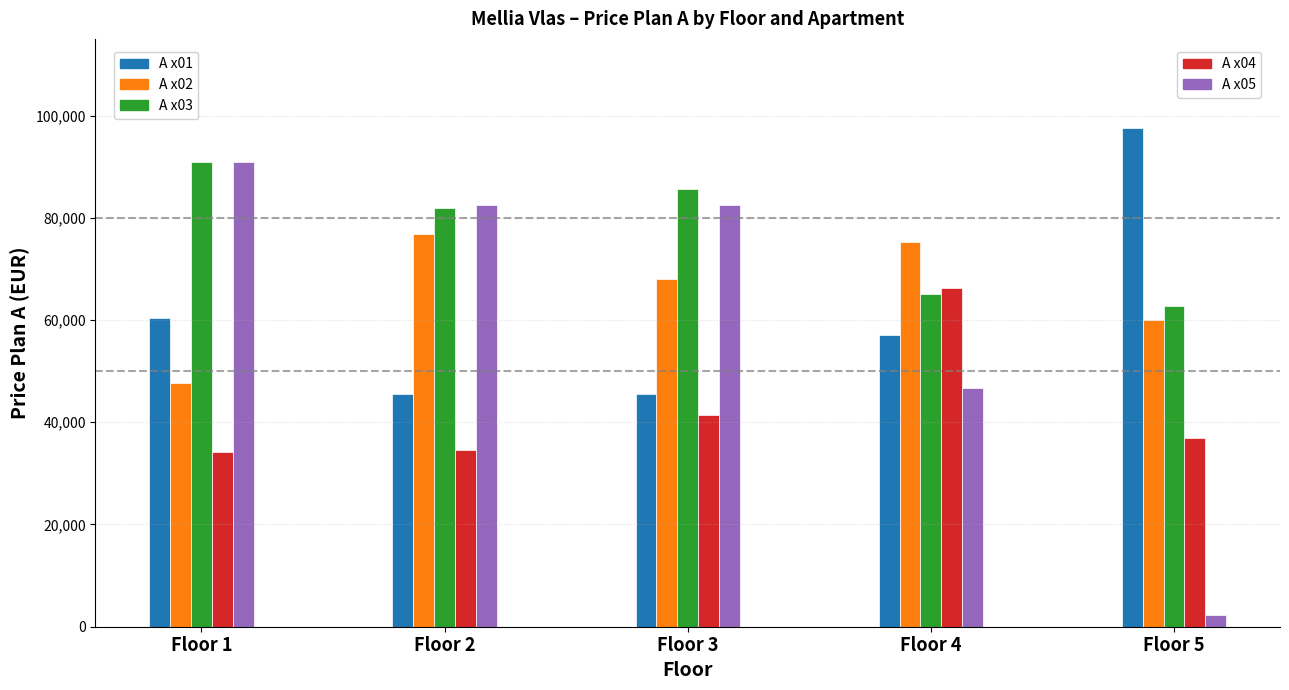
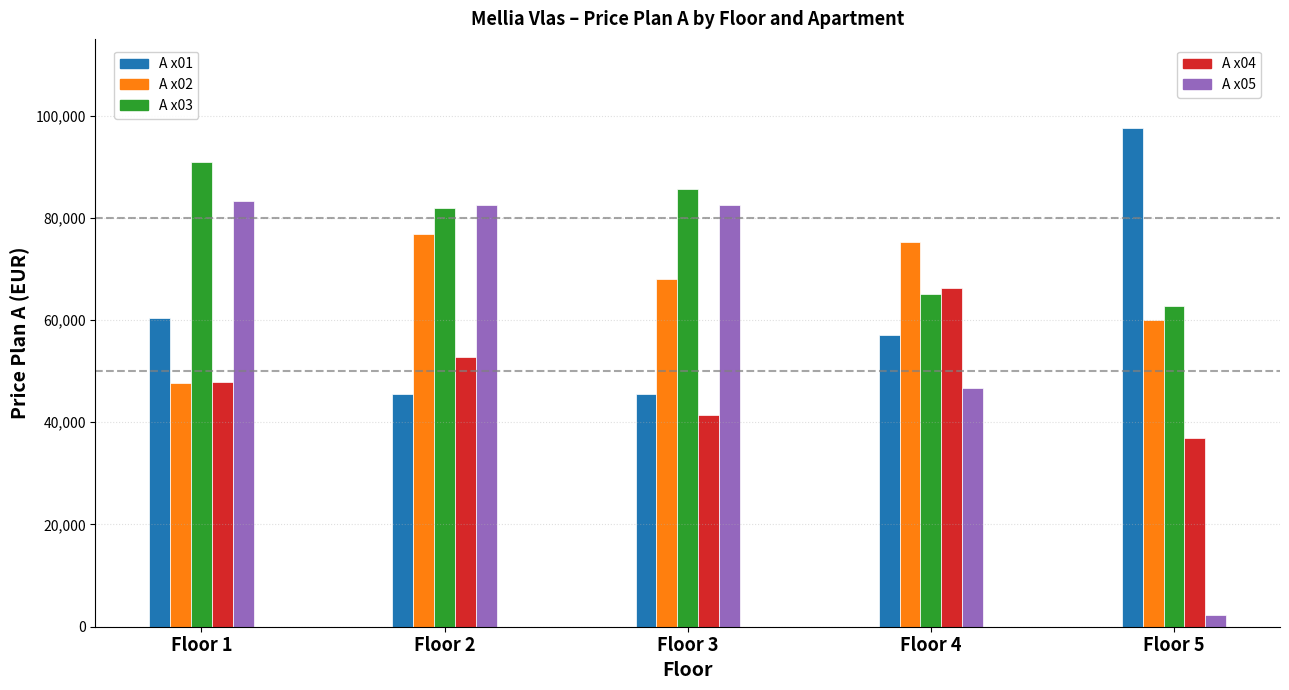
A x04, Floor 1: 34,000 -> 48,000
A x05, Floor 1: 91,000 -> 83,000
A x04, Floor 2: 35,000 -> 53,000
